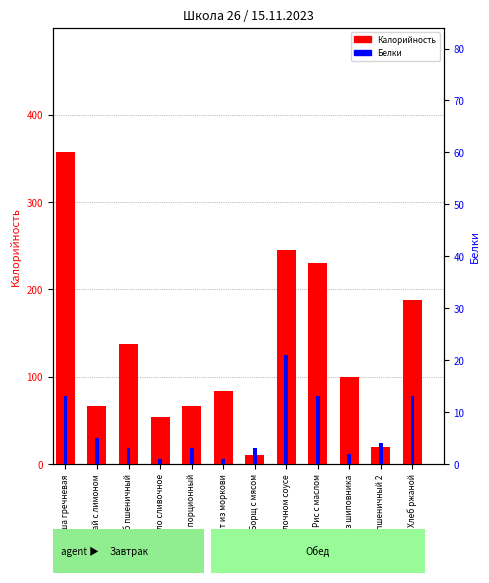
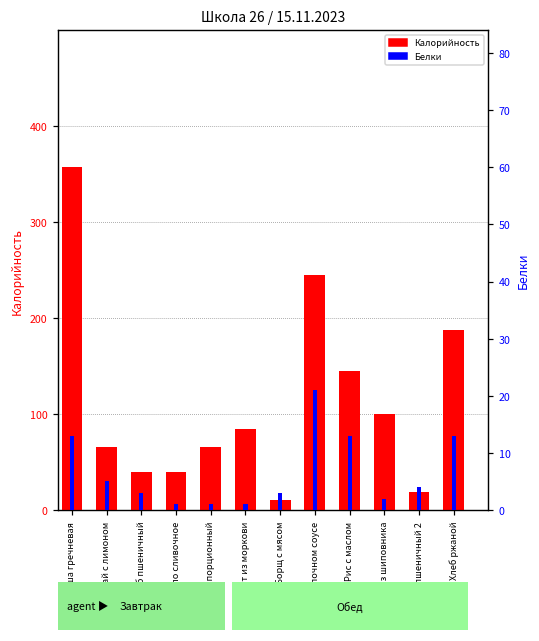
Калорийность, Хлеб пшеничный: 140 -> 40
Калорийность, Масло сливочное: 50 -> 40
Калорийность, Рис с маслом: 230 -> 150
Белки, Сыр порционный: 3 -> 1
